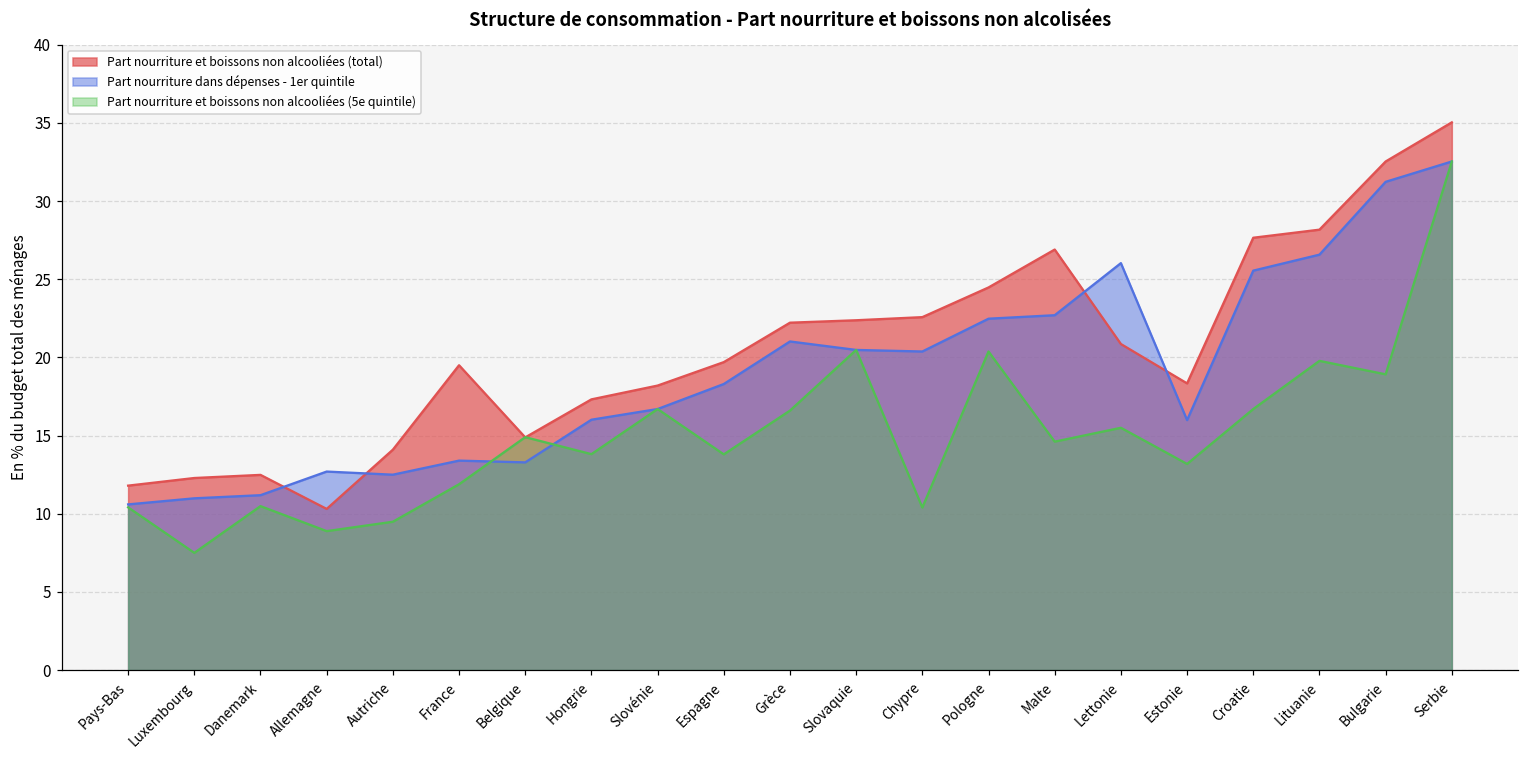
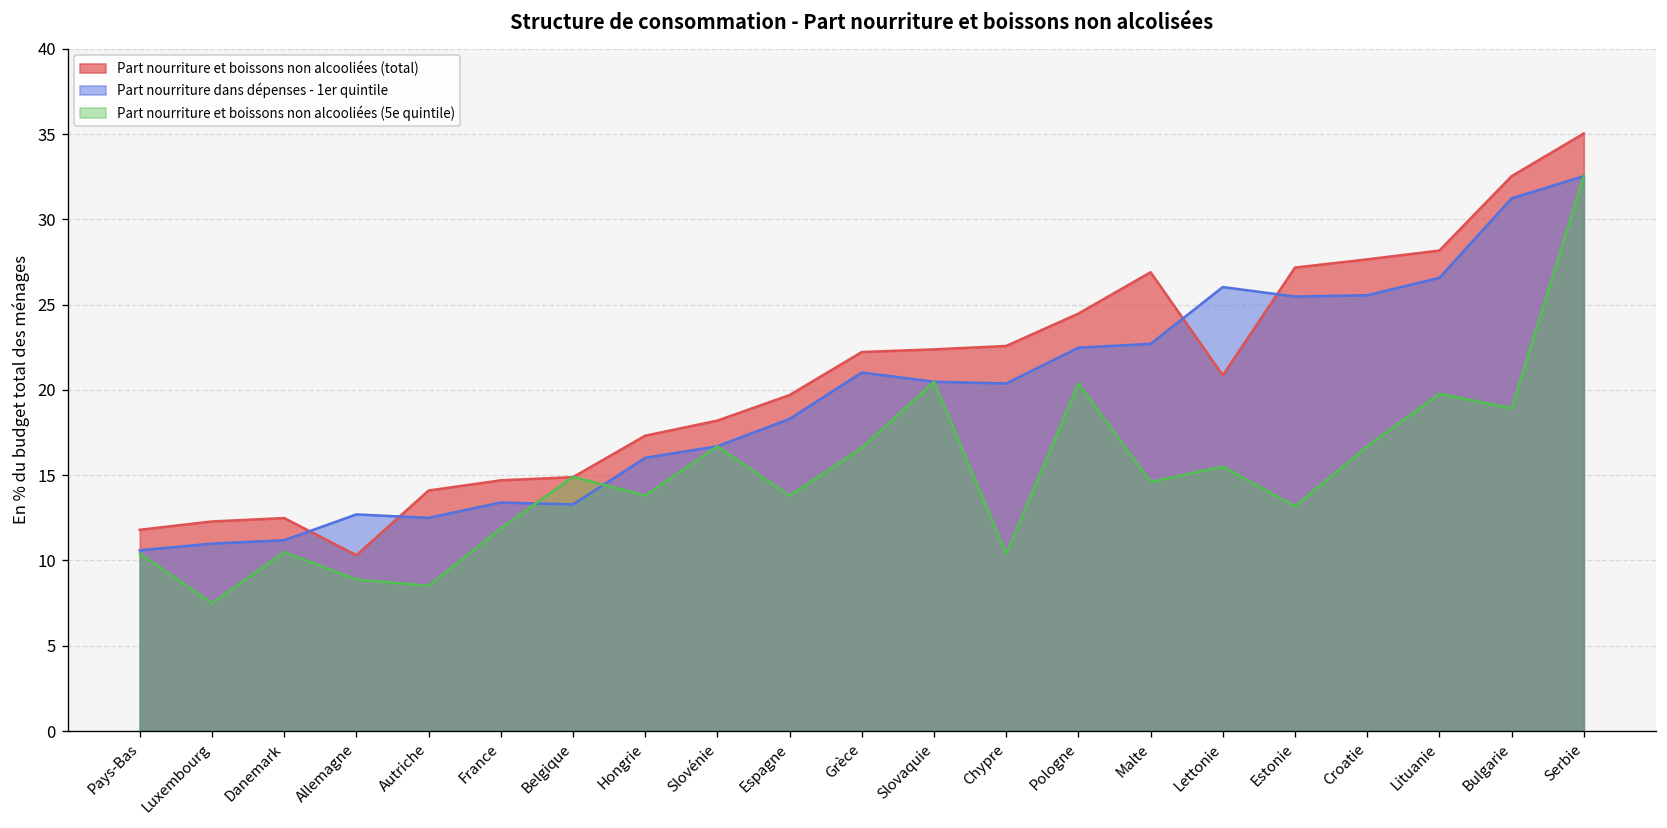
Part nourriture et boissons non alcooliées (5e quintile), Autriche: 9.5 -> 8.5
Part nourriture et boissons non alcooliées (total), France: 19.5 -> 14.7
Part nourriture et boissons non alcooliées (total), Estonie: 18.3 -> 27.2
Part nourriture dans dépenses - 1er quintile, Estonie: 16.0 -> 25.5
